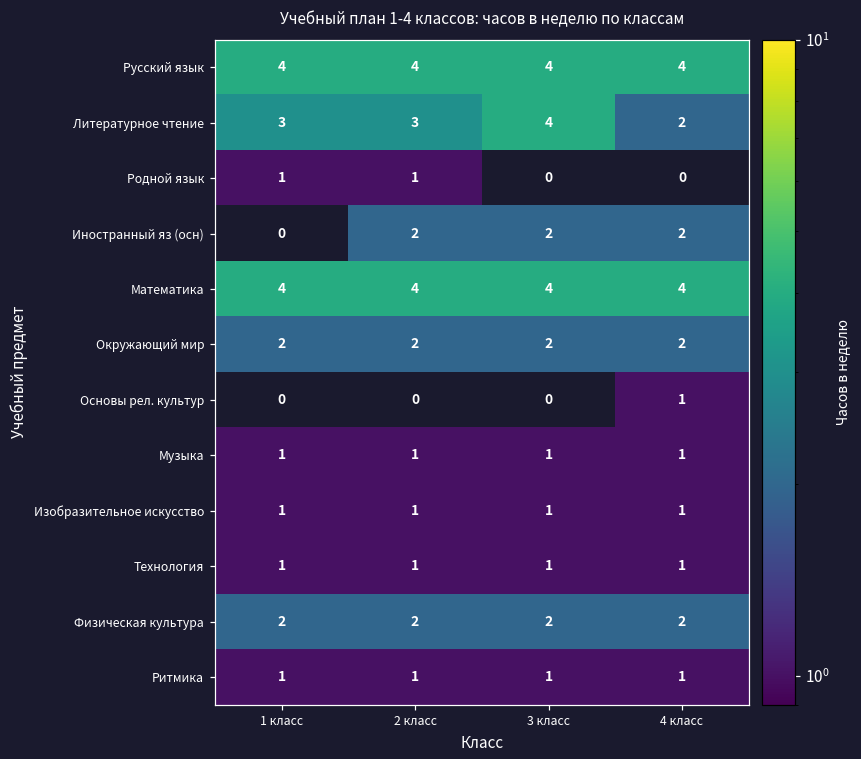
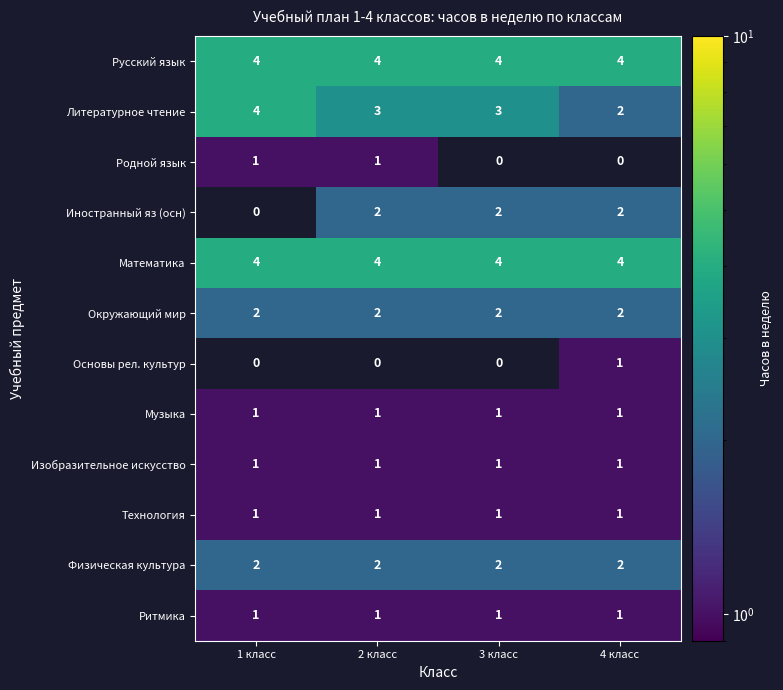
Литературное чтение, 1 класс: 3 -> 4
Литературное чтение, 3 класс: 4 -> 3
